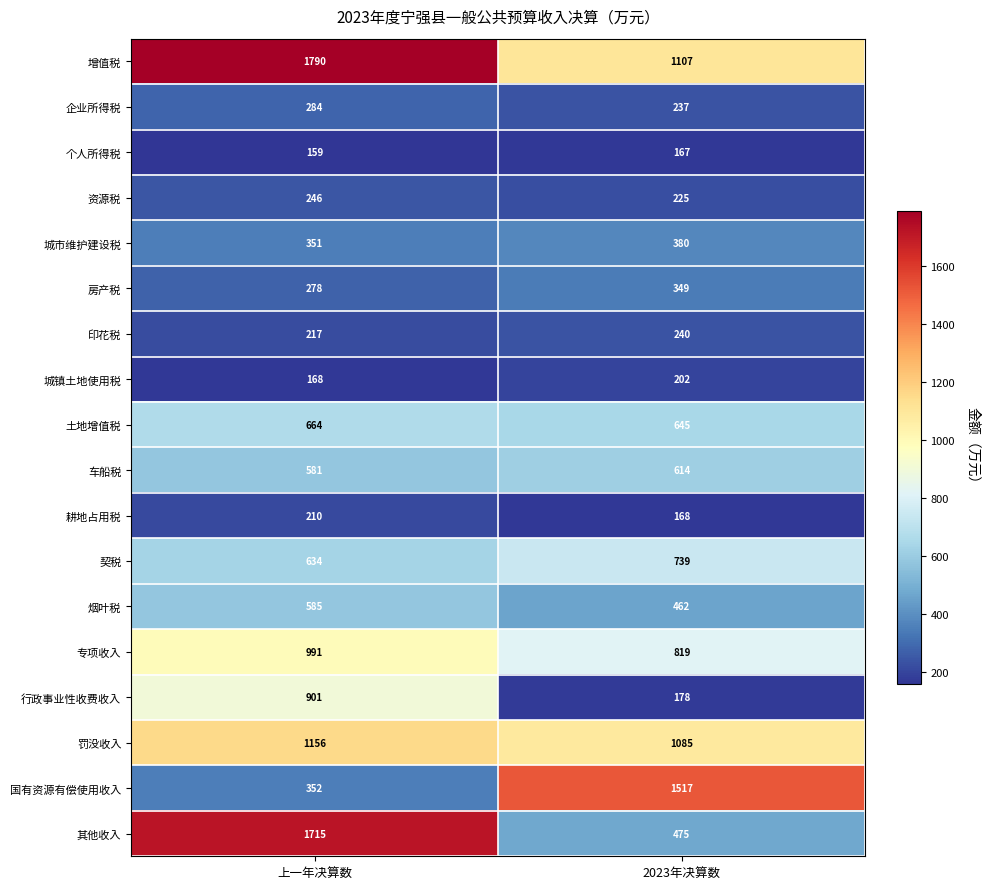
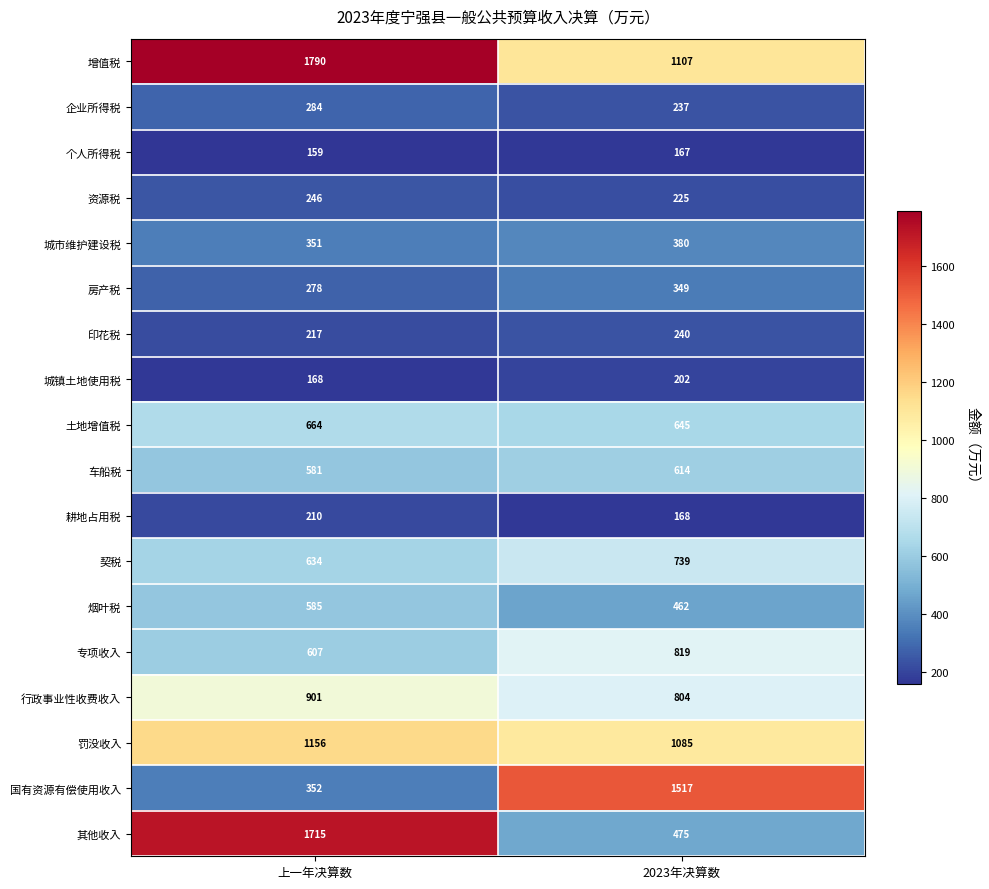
专项收入, 上一年决算数: 991 -> 607
行政事业性收费收入, 2023年决算数: 178 -> 804
